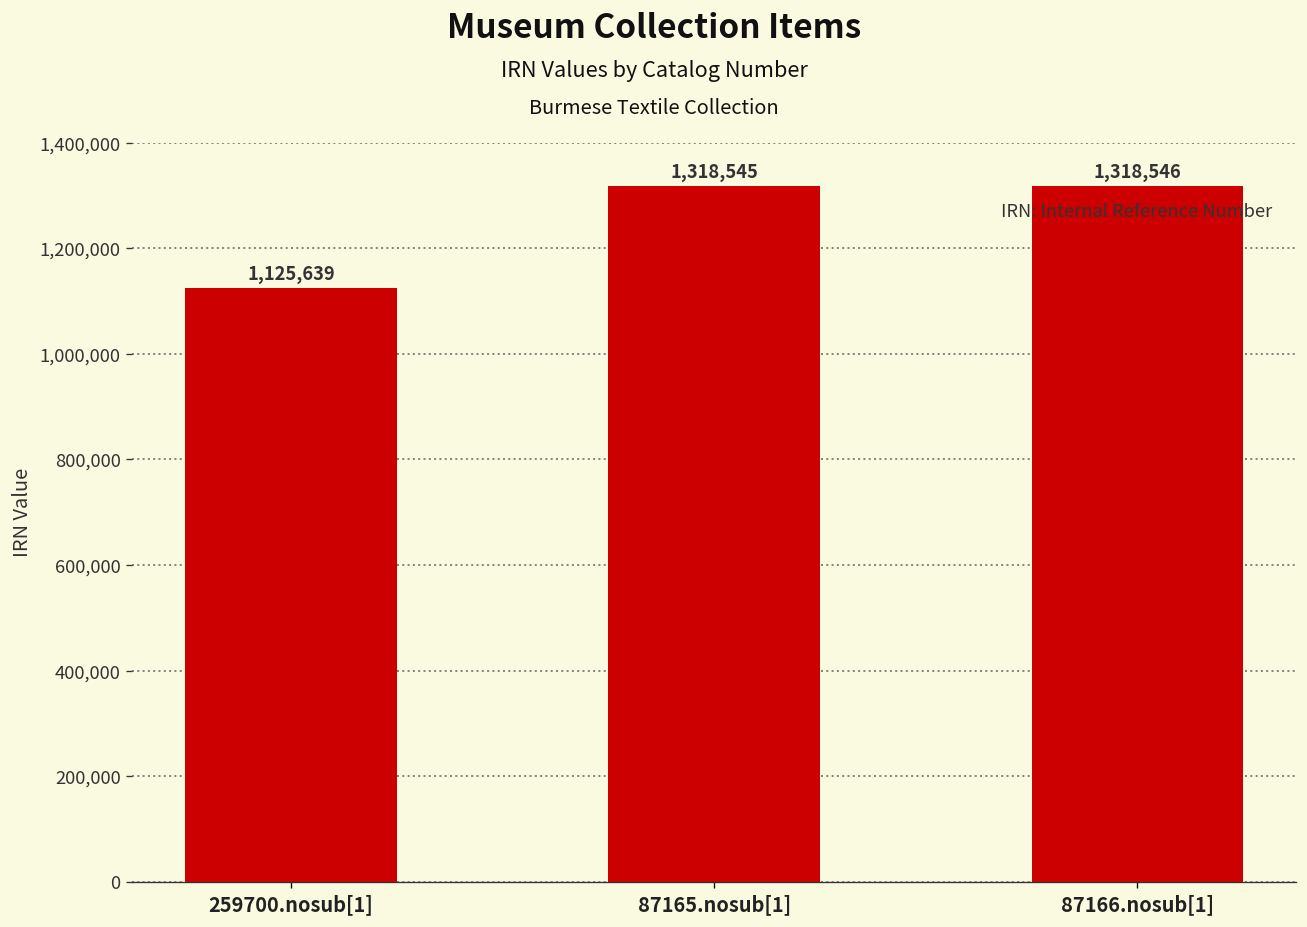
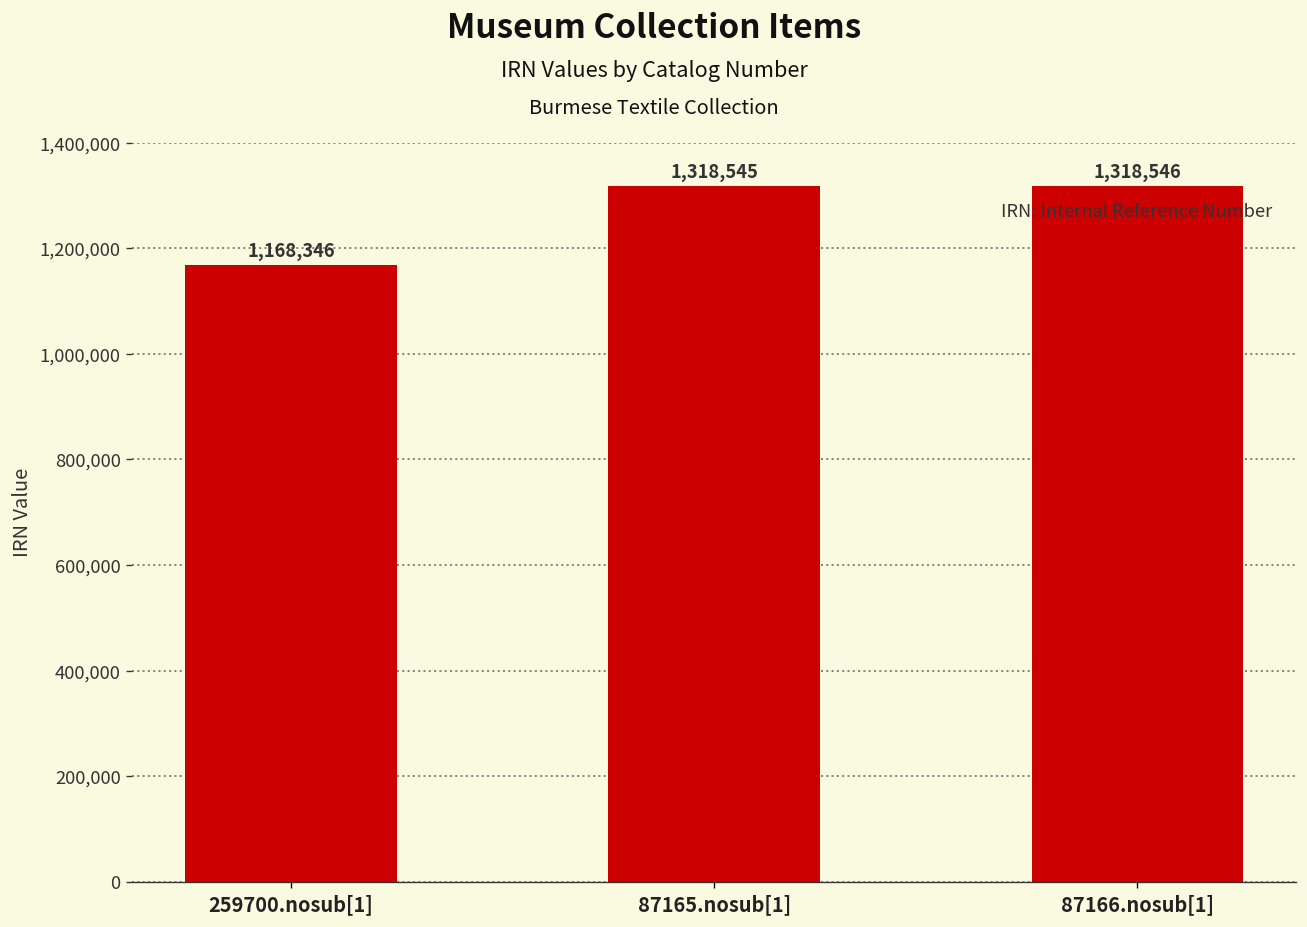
259700.nosub[1]: 1,125,639 -> 1,168,346
